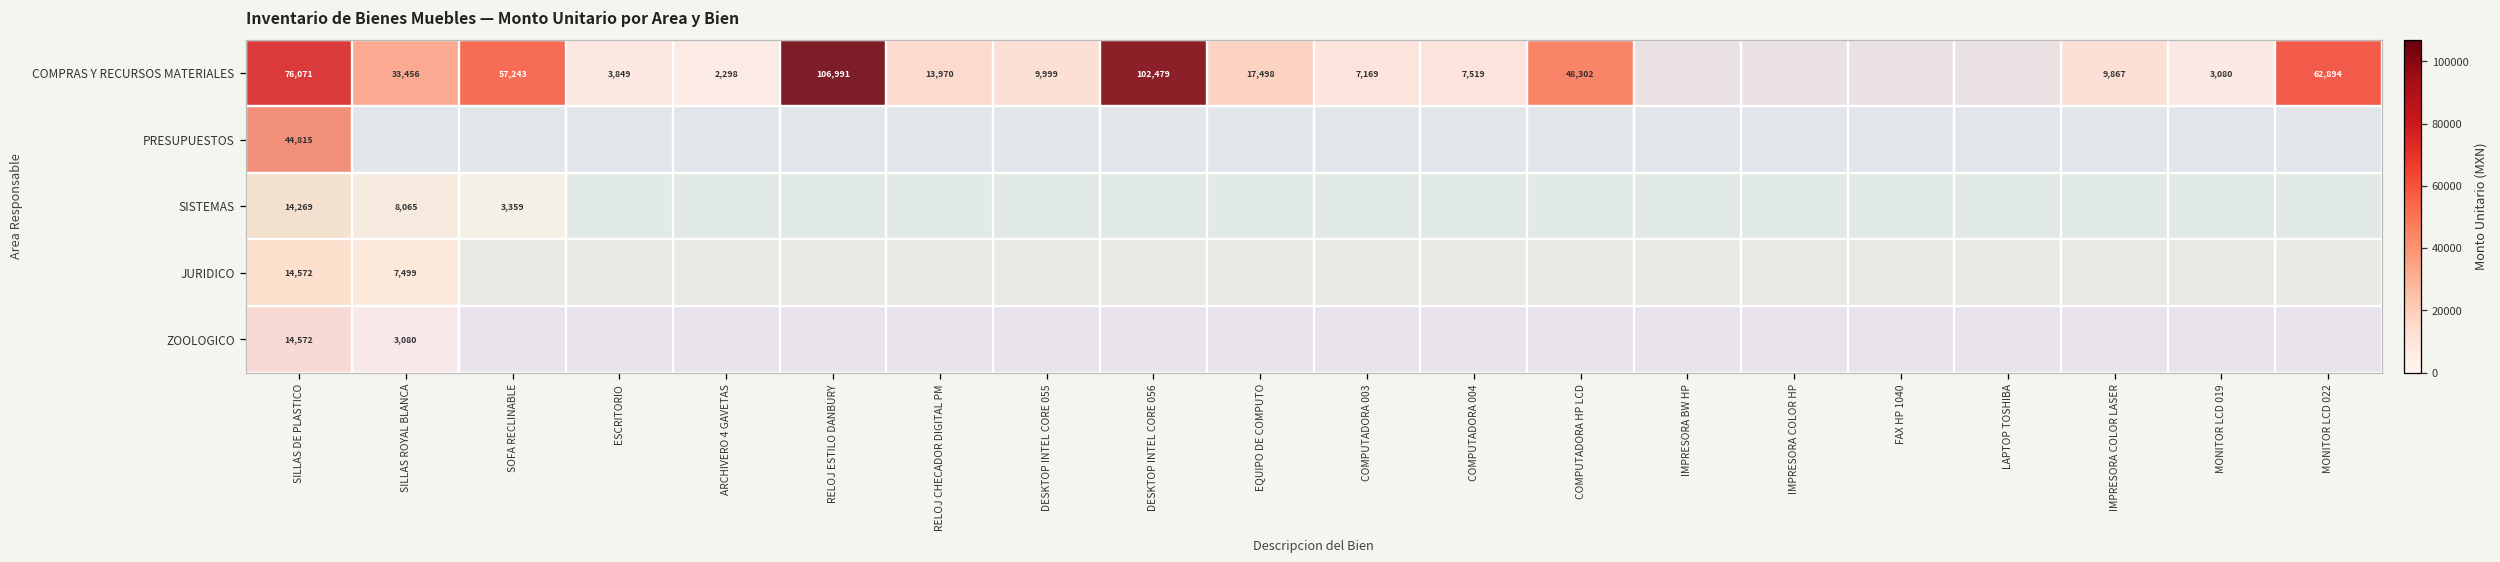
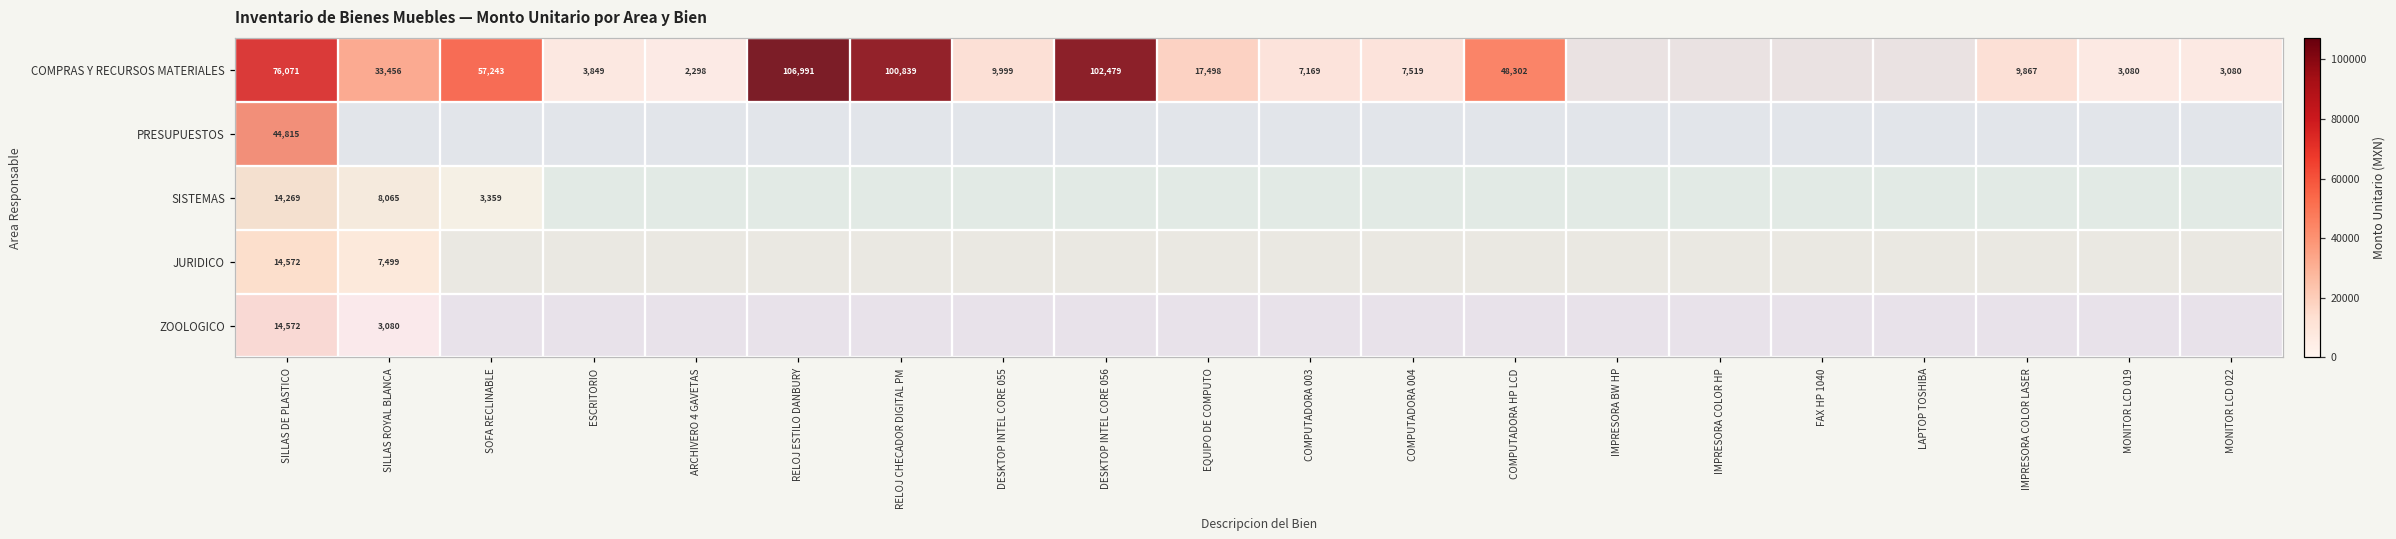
COMPRAS Y RECURSOS MATERIALES, RELOJ CHECADOR DIGITAL PM: 13,970 -> 100,839
COMPRAS Y RECURSOS MATERIALES, MONITOR LCD 022: 62,894 -> 3,080
